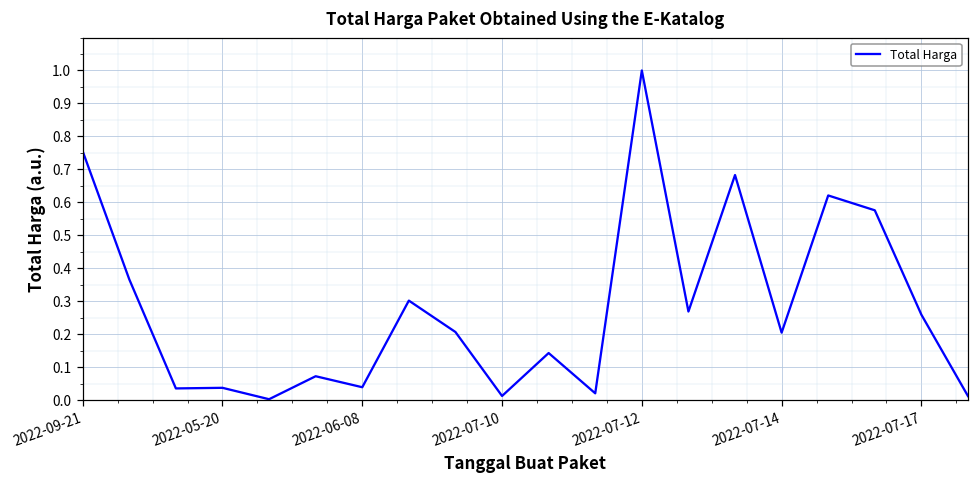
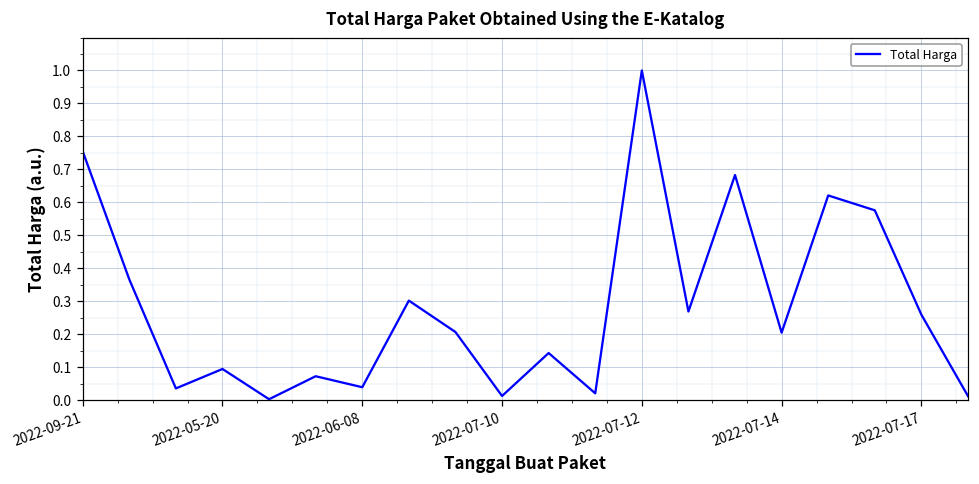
2022-05-20: 0.04 -> 0.09
